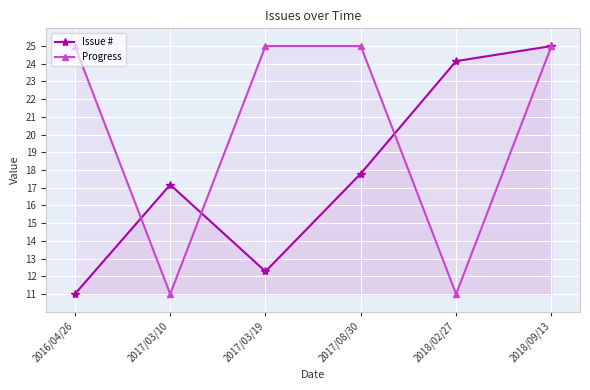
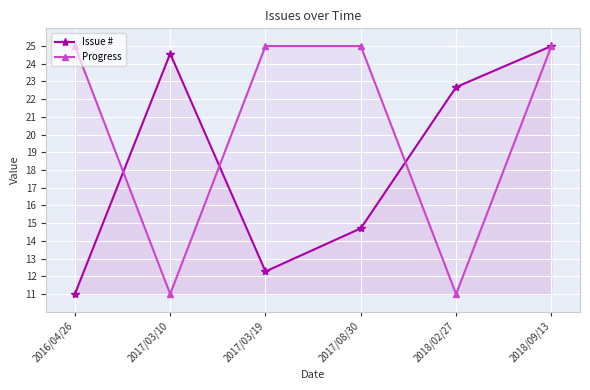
Issue #, 2017/03/10: 17.2 -> 24.6
Issue #, 2017/08/30: 17.8 -> 14.7
Issue #, 2018/02/27: 24.1 -> 22.7
